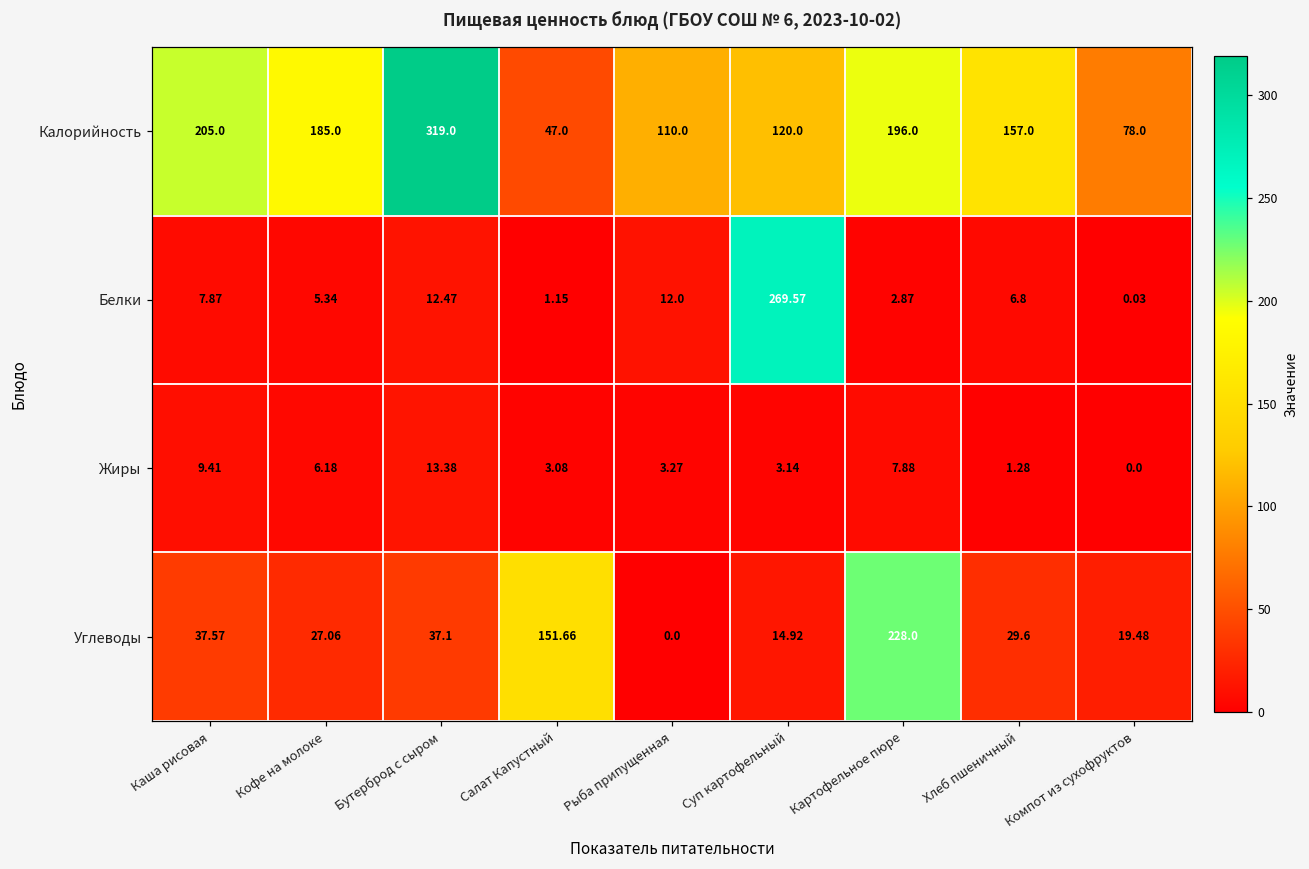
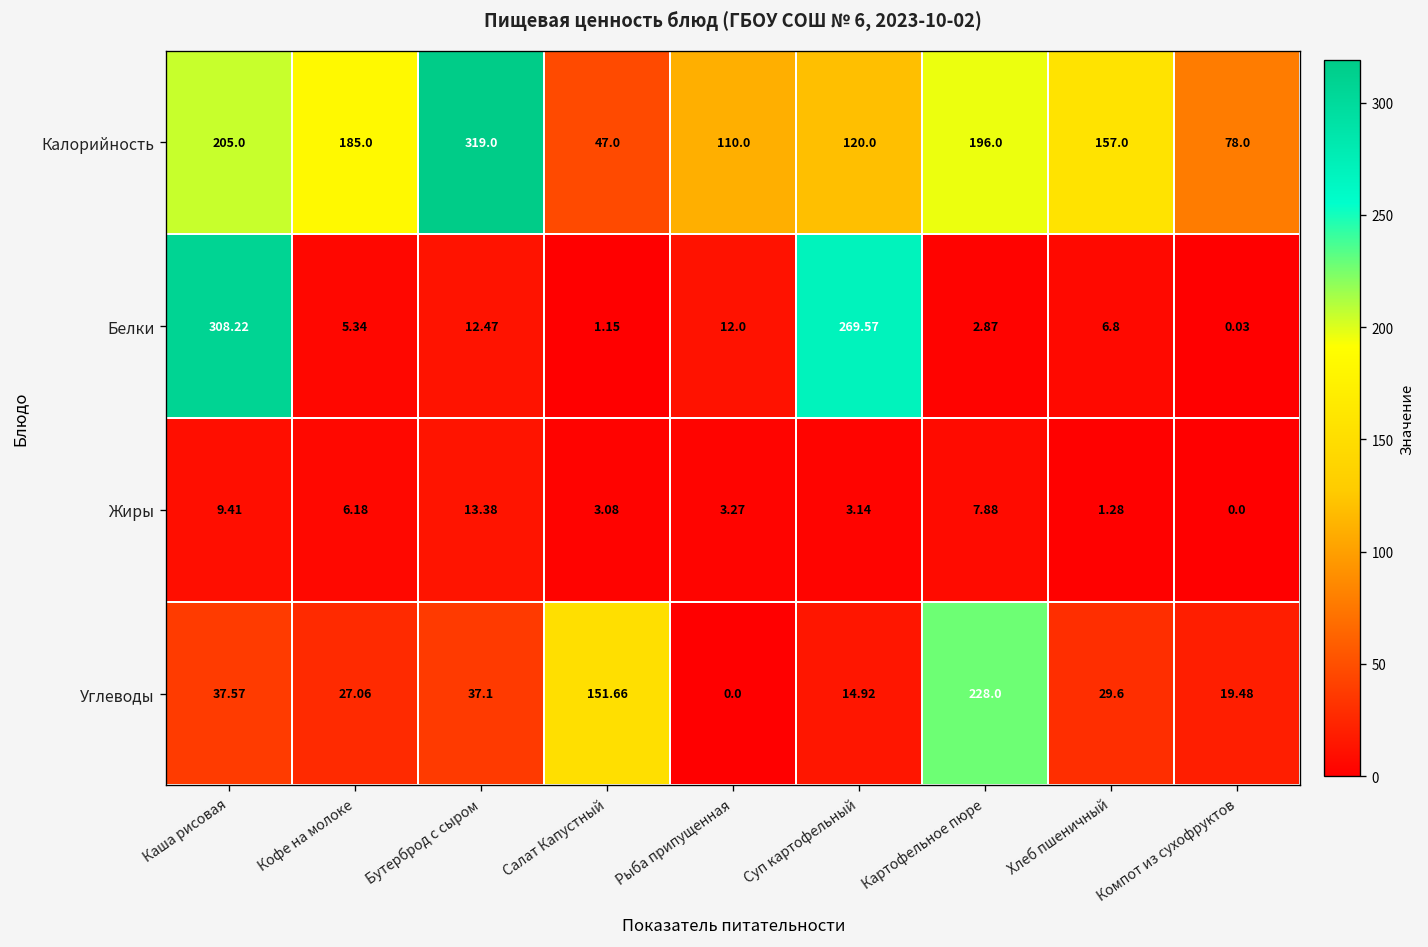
Белки, Каша рисовая: 7.87 -> 308.22
